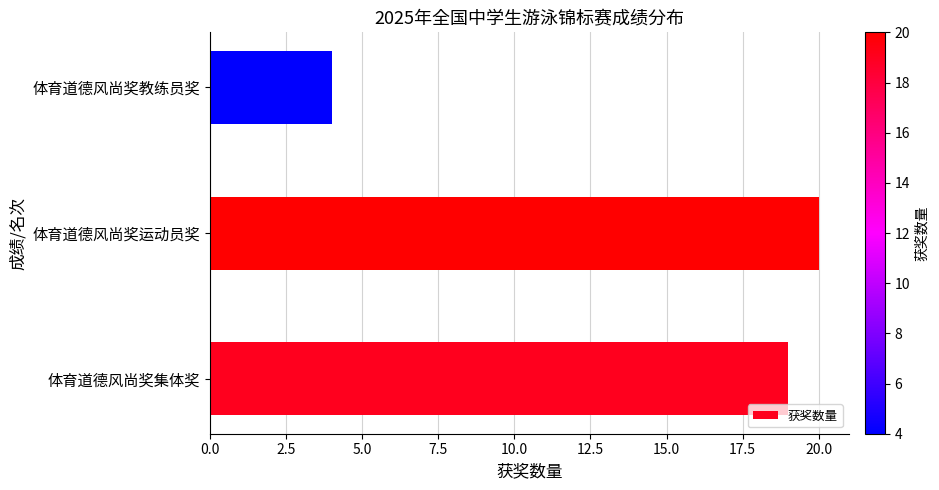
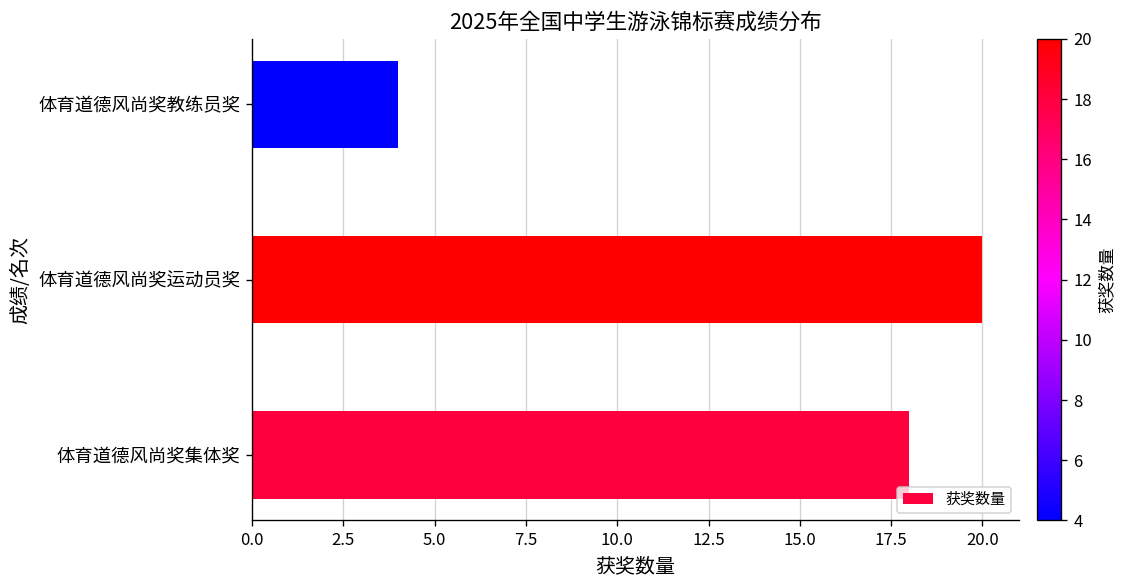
体育道德风尚奖集体奖: 19 -> 18
